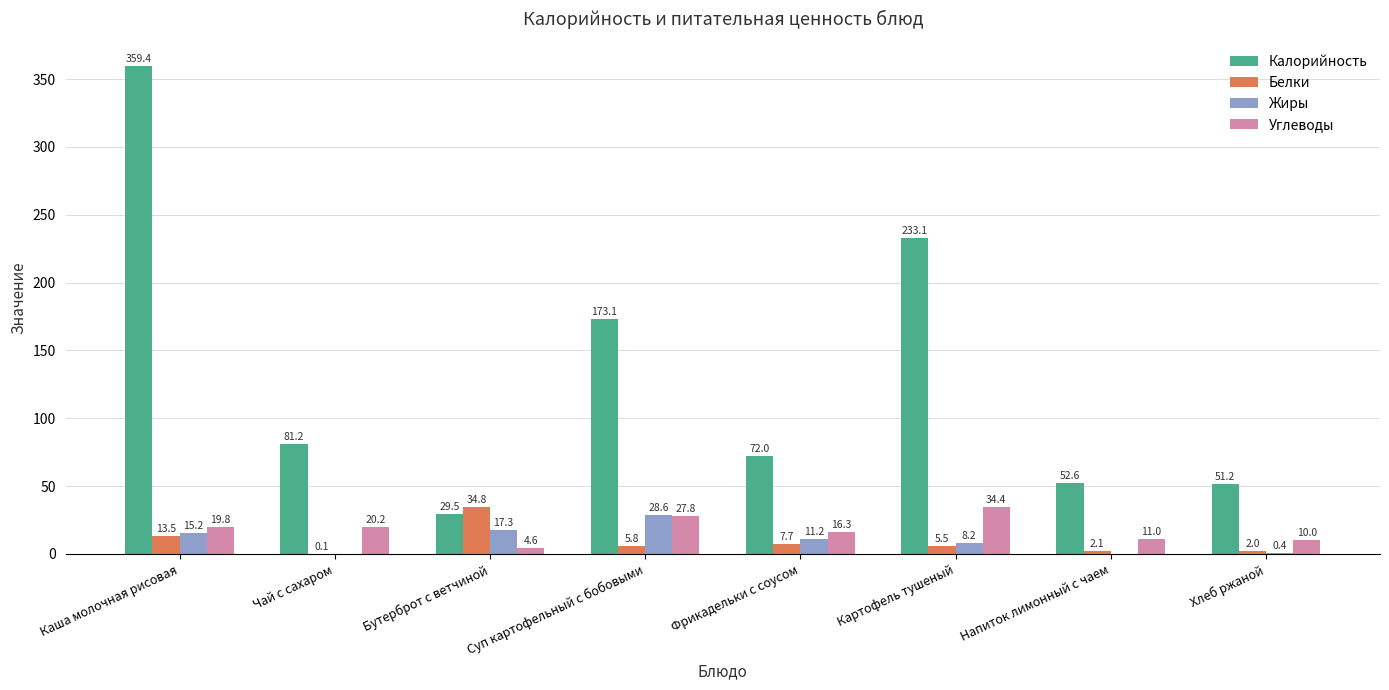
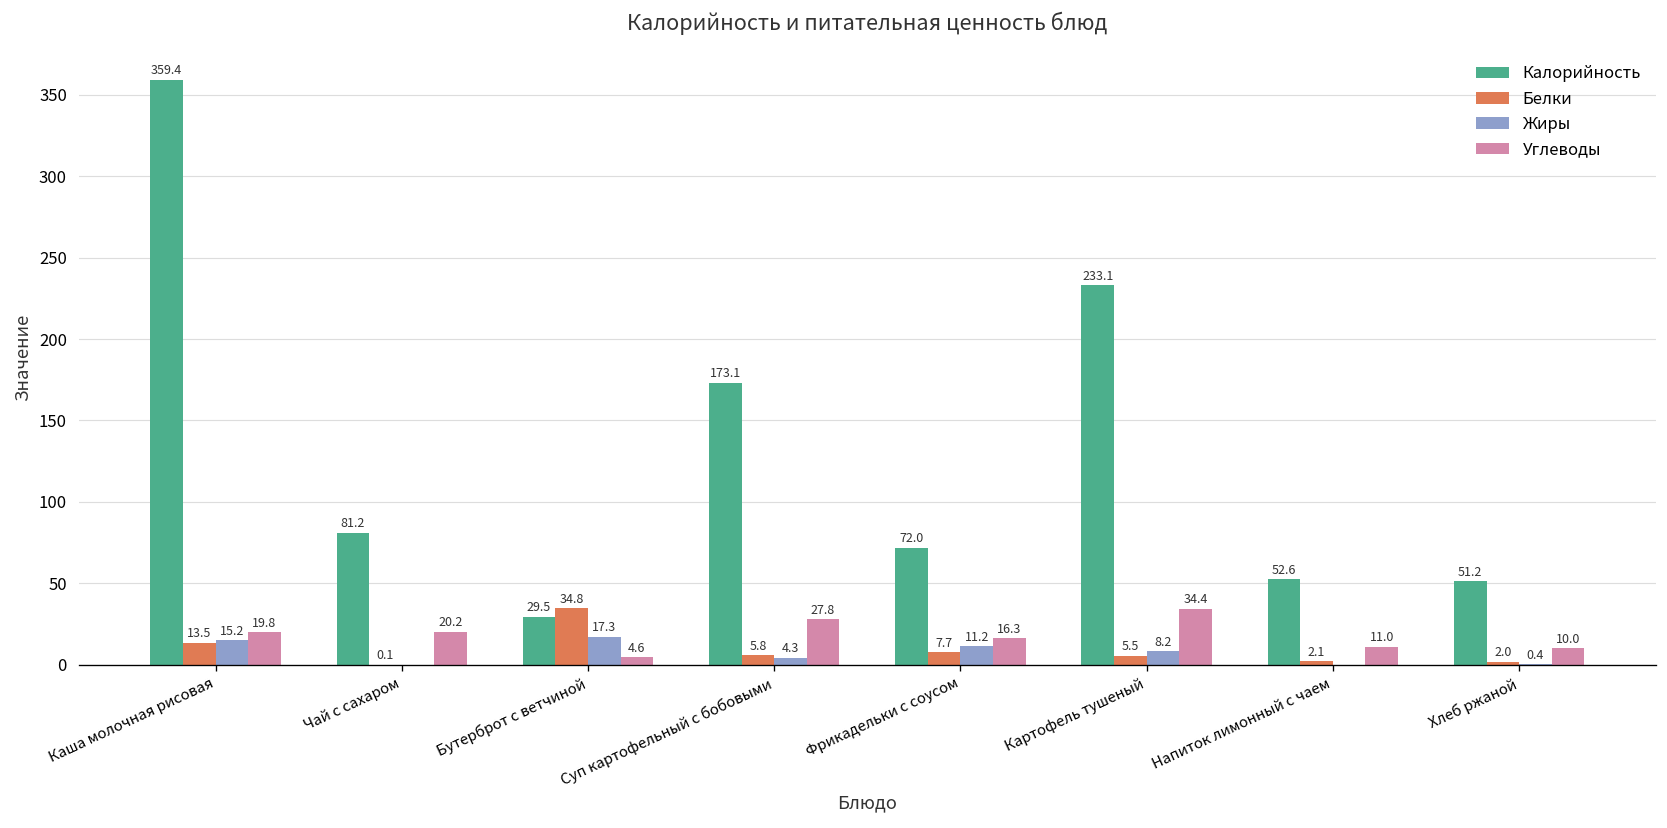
Жиры, Суп картофельный с бобовыми: 28.6 -> 4.3
